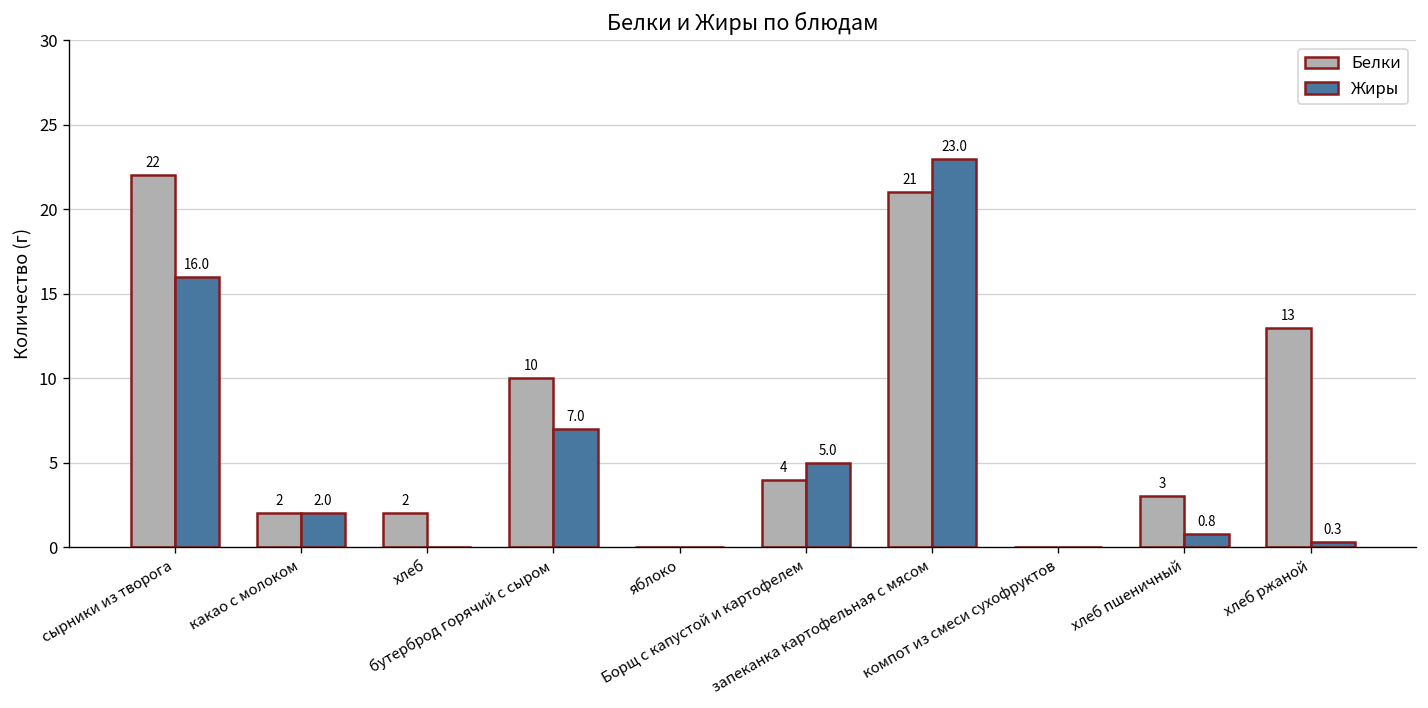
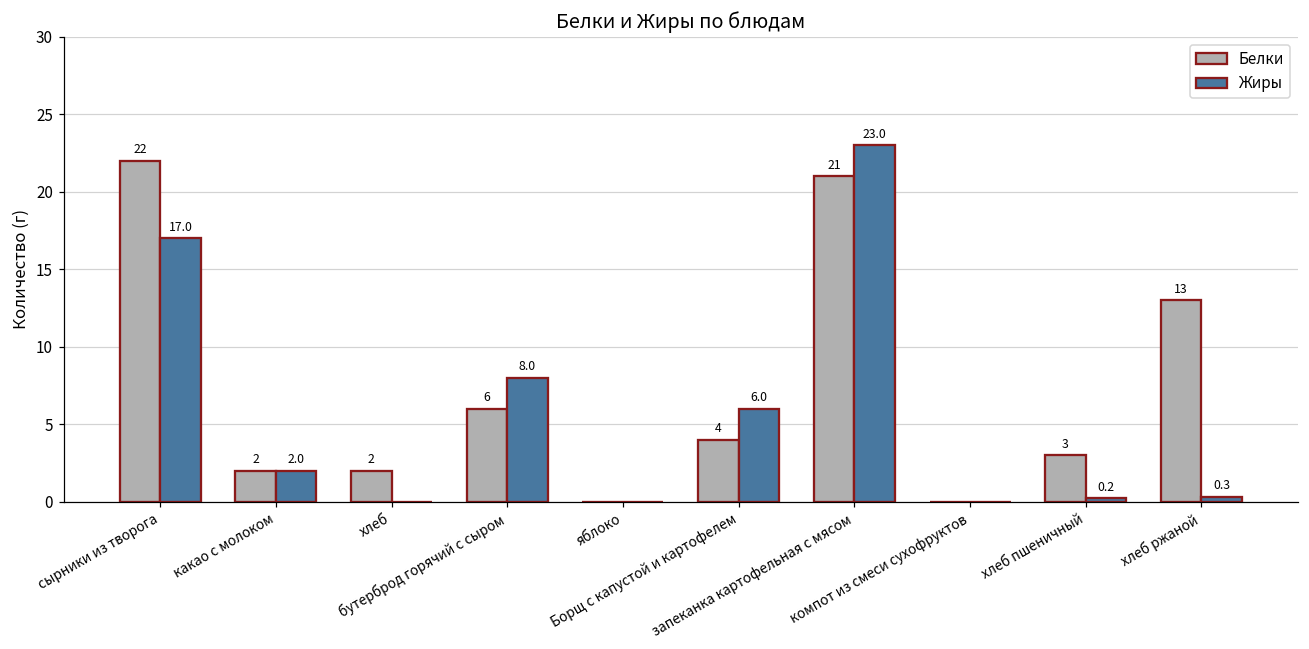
Жиры, сырники из творога: 16.0 -> 17.0
Белки, бутерброд горячий с сыром: 10 -> 6
Жиры, бутерброд горячий с сыром: 7.0 -> 8.0
Жиры, Борщ с капустой и картофелем: 5.0 -> 6.0
Жиры, хлеб пшеничный: 0.8 -> 0.2
